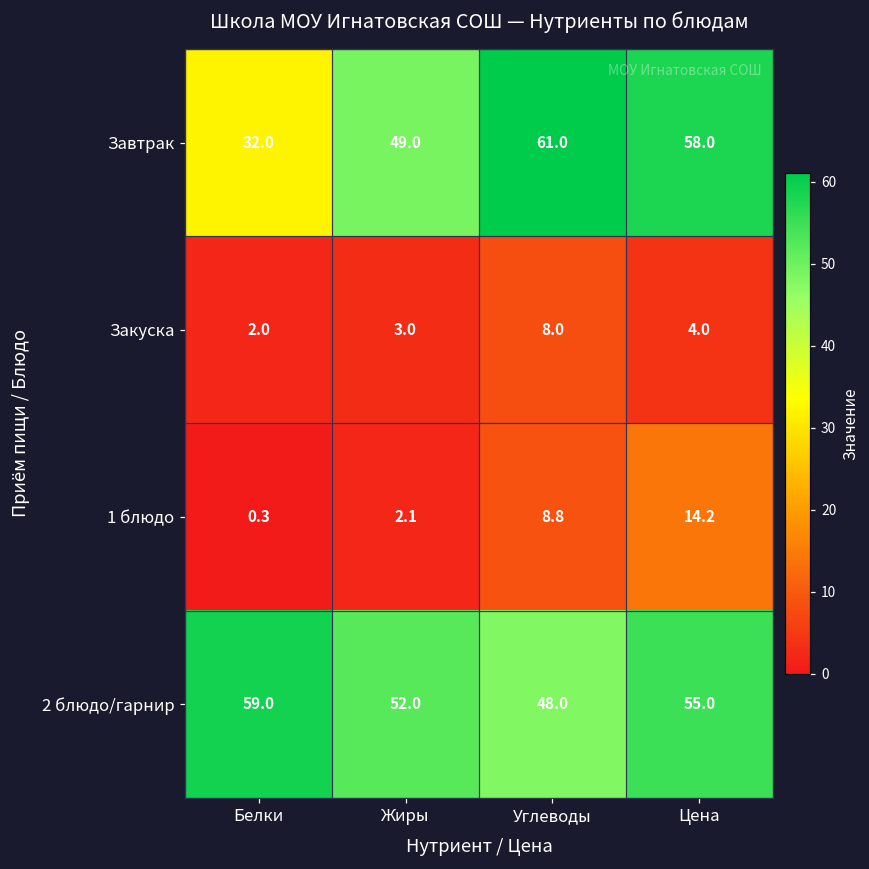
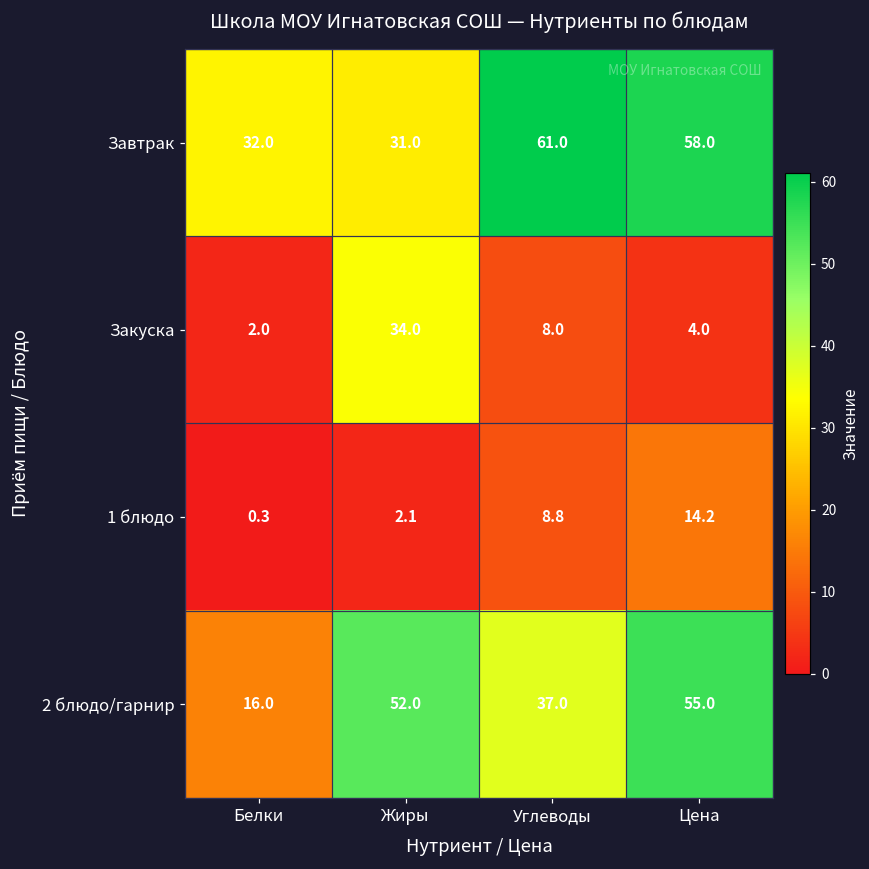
Завтрак, Жиры: 49.0 -> 31.0
Закуска, Жиры: 3.0 -> 34.0
2 блюдо/гарнир, Белки: 59.0 -> 16.0
2 блюдо/гарнир, Углеводы: 48.0 -> 37.0
